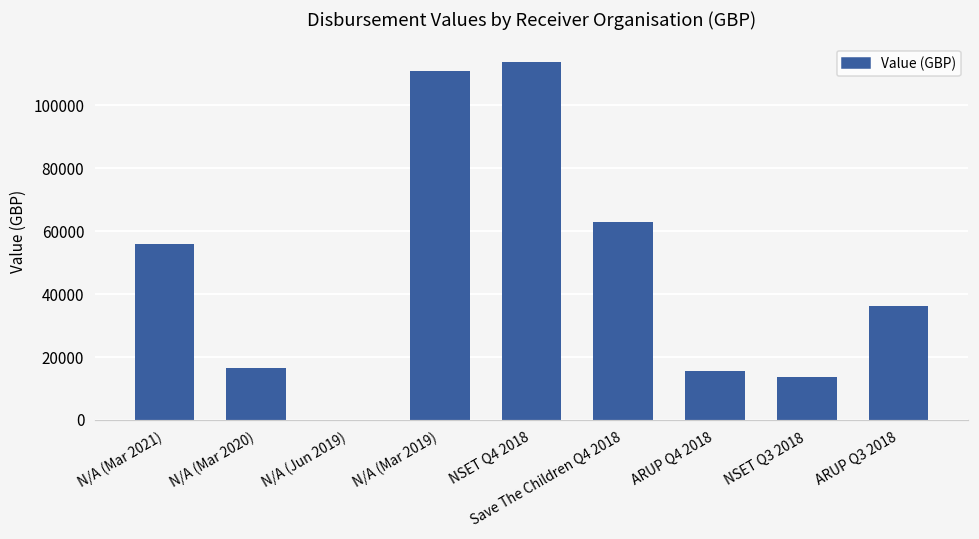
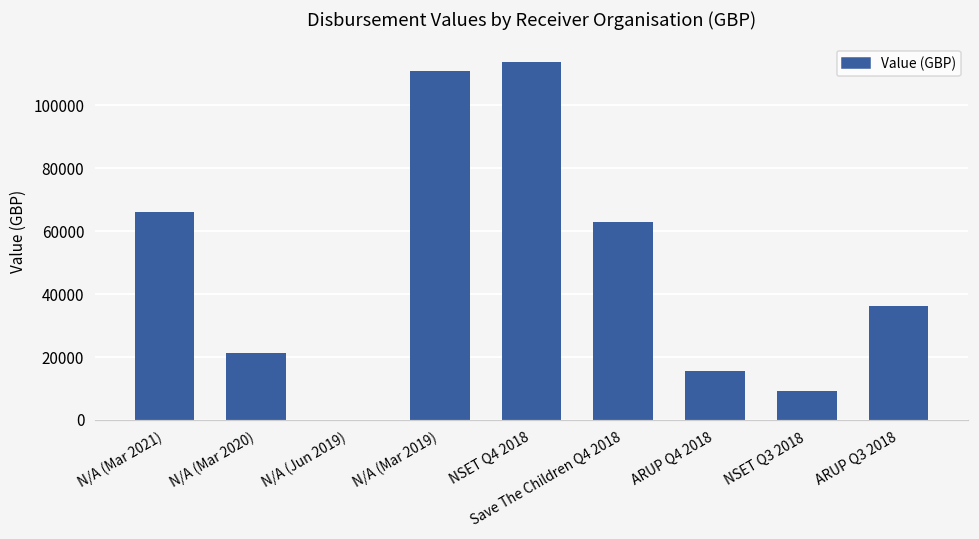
N/A (Mar 2021): 56000 -> 66000
N/A (Mar 2020): 16000 -> 21000
NSET Q3 2018: 13000 -> 9000
